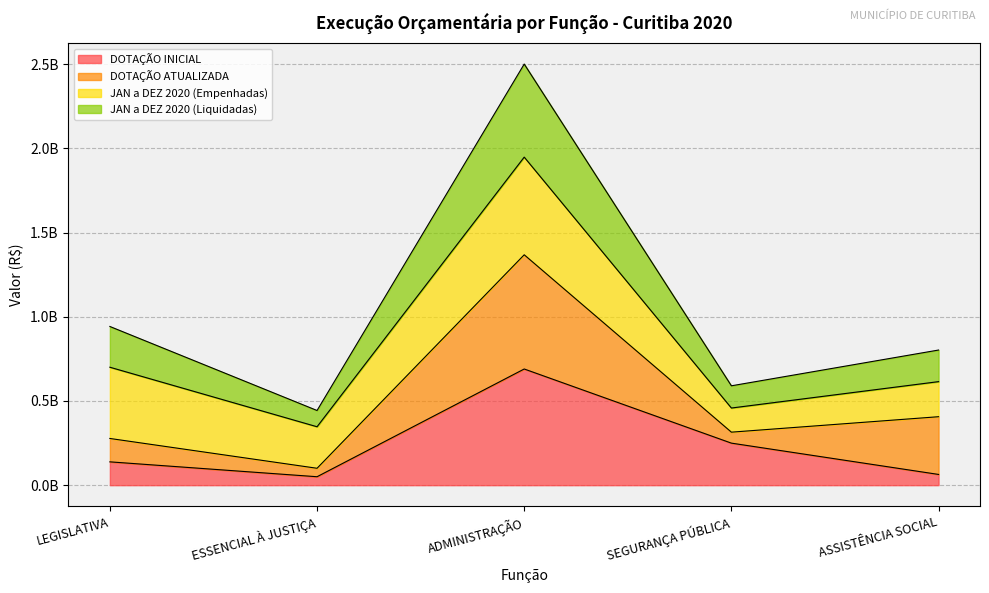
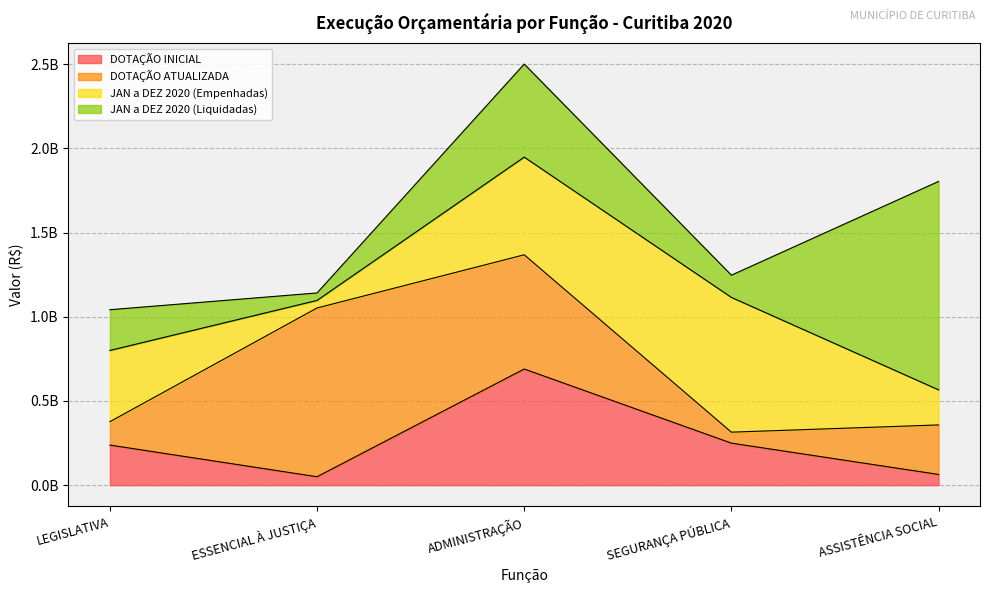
DOTAÇÃO INICIAL, LEGISLATIVA: 140000000 -> 240000000
DOTAÇÃO ATUALIZADA, ESSENCIAL À JUSTIÇA: 50000000 -> 1000000000
JAN a DEZ 2020 (Empenhadas), ESSENCIAL À JUSTIÇA: 250000000 -> 40000000
JAN a DEZ 2020 (Liquidadas), ESSENCIAL À JUSTIÇA: 100000000 -> 40000000
JAN a DEZ 2020 (Empenhadas), SEGURANÇA PÚBLICA: 140000000 -> 800000000
DOTAÇÃO ATUALIZADA, ASSISTÊNCIA SOCIAL: 340000000 -> 290000000
JAN a DEZ 2020 (Liquidadas), ASSISTÊNCIA SOCIAL: 190000000 -> 1240000000
